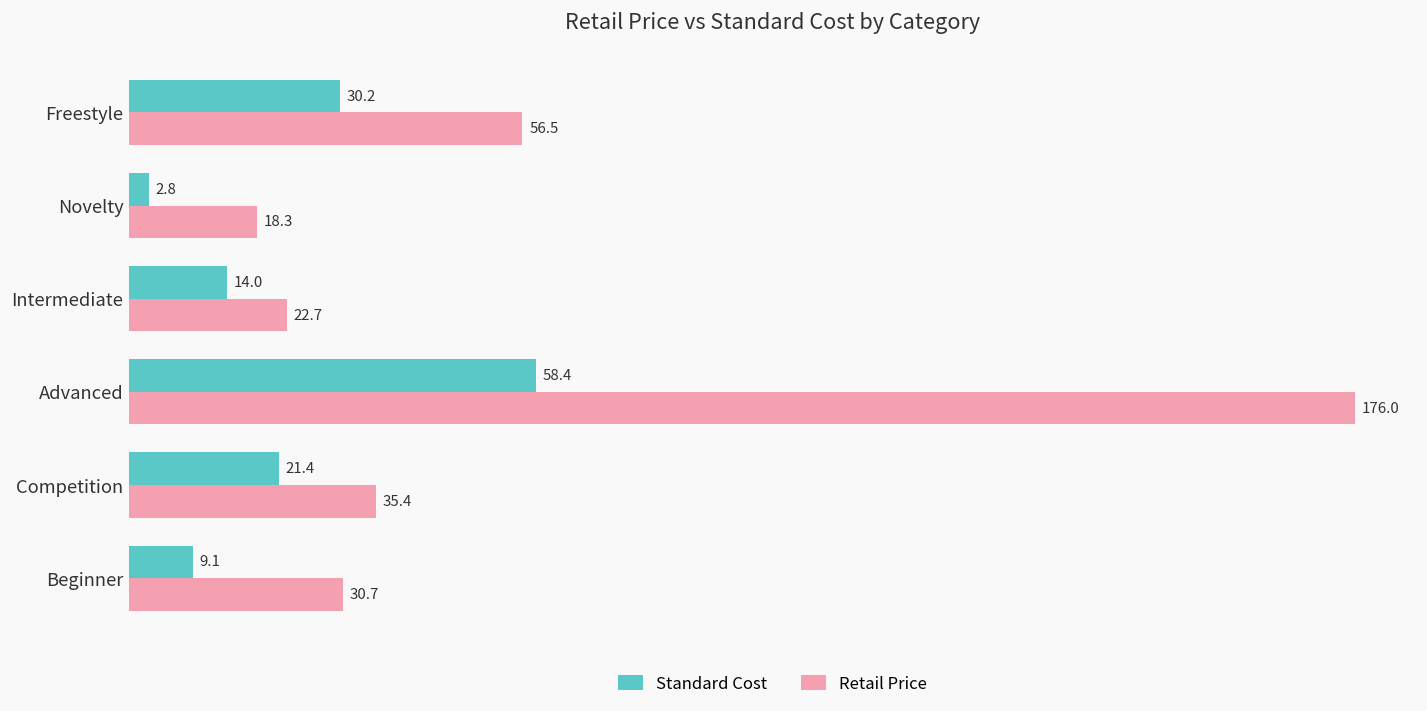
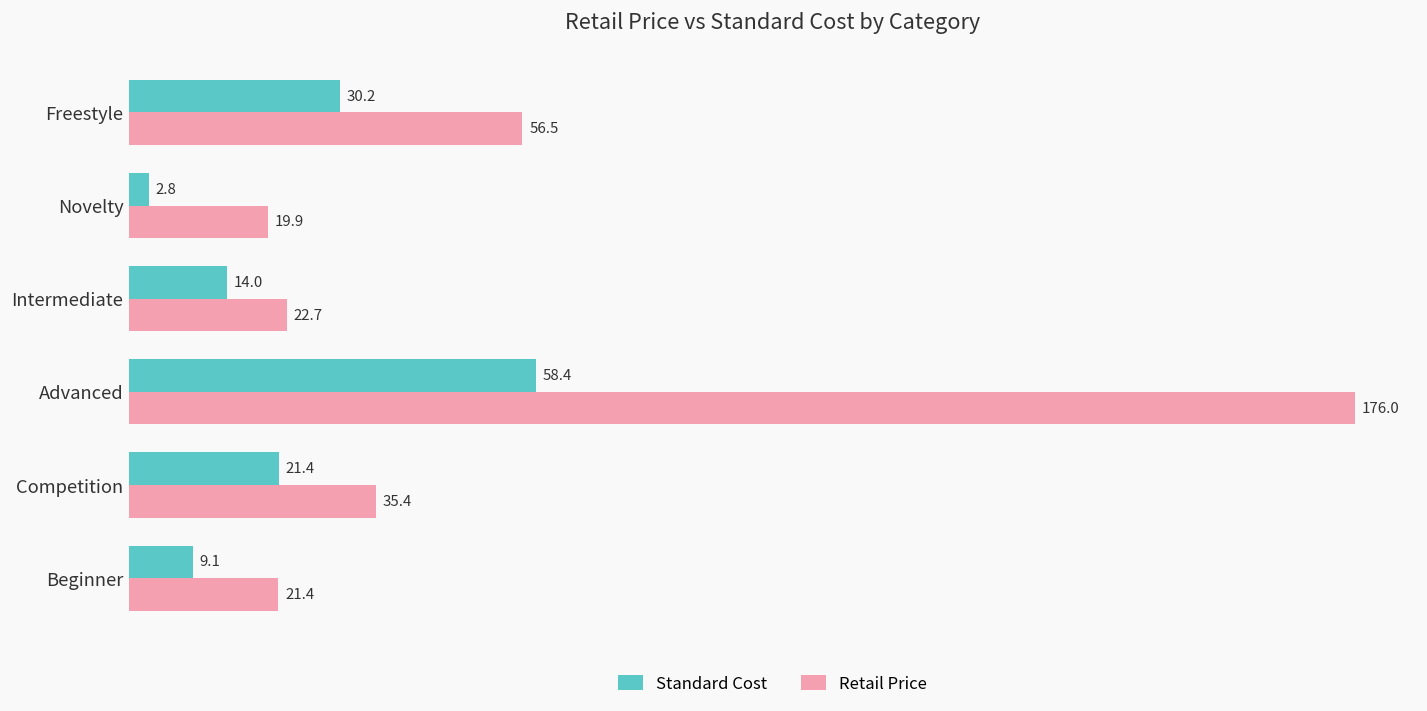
Retail Price, Novelty: 18.3 -> 19.9
Retail Price, Beginner: 30.7 -> 21.4
